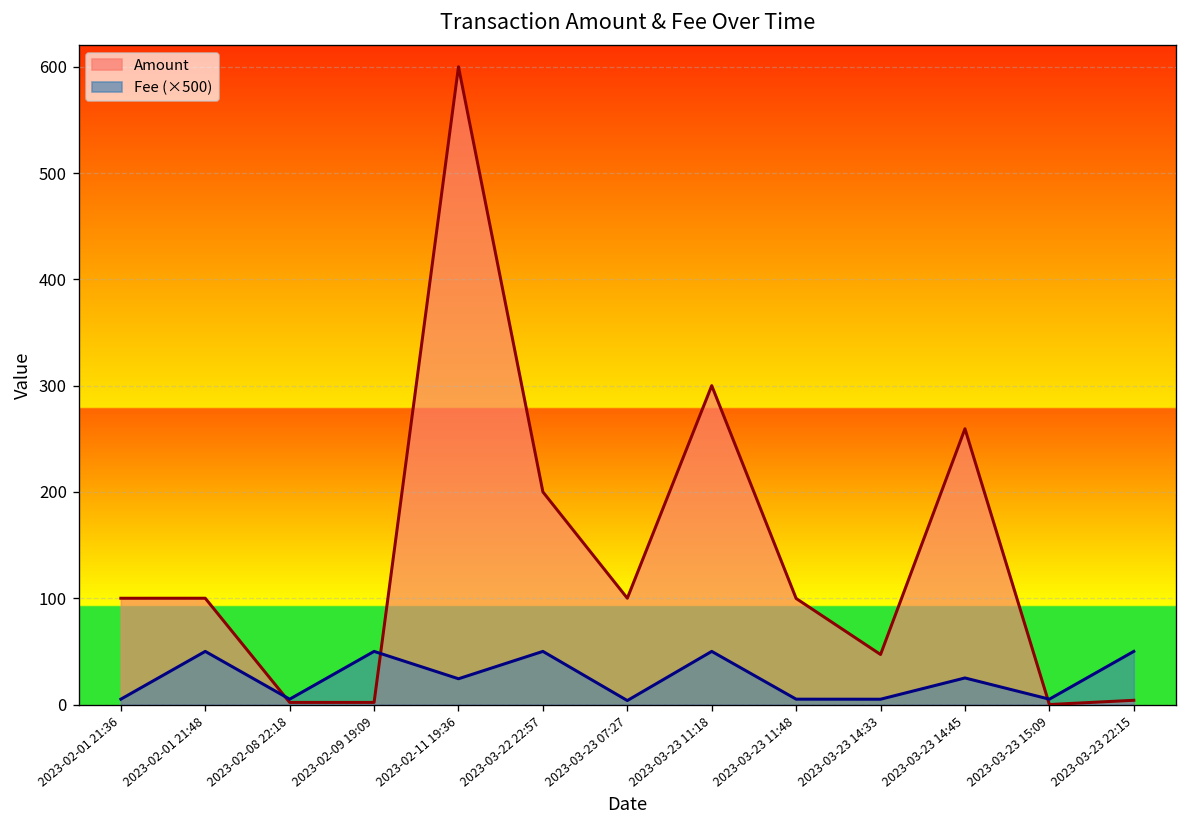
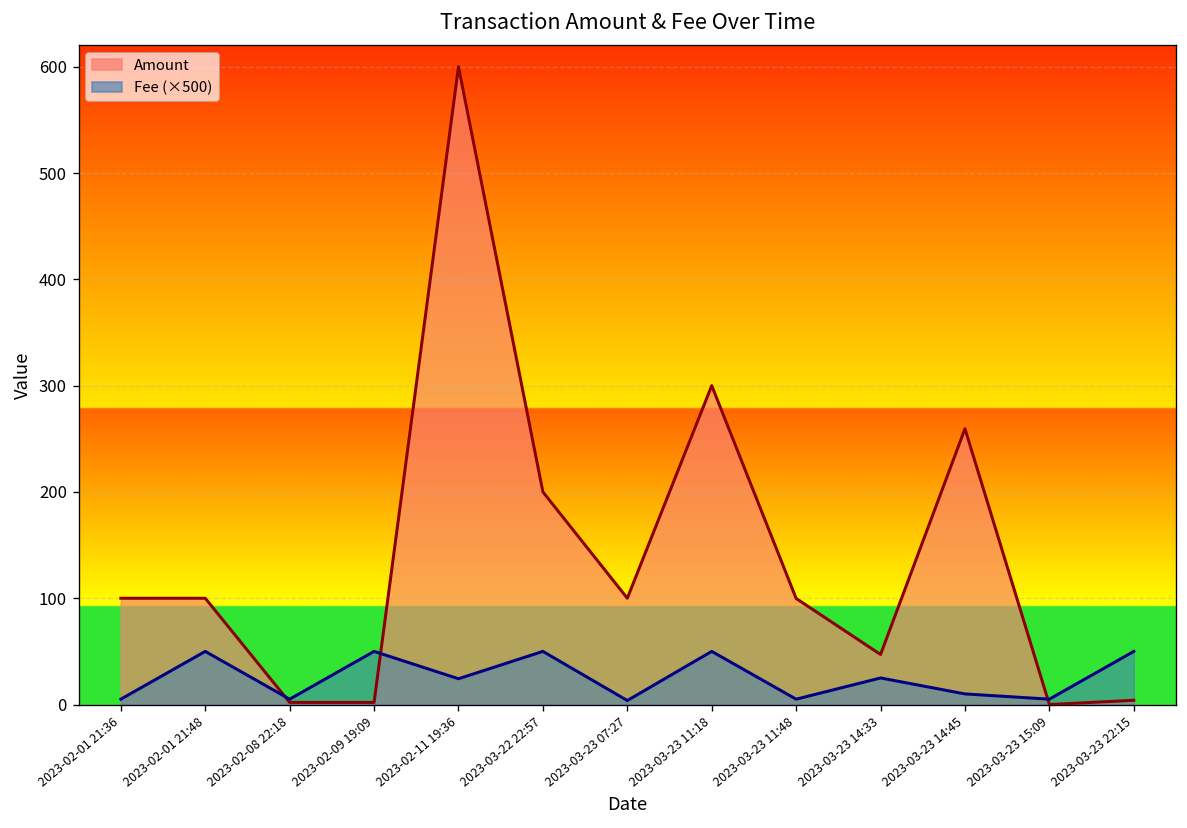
Fee (×500), 2023-03-23 14:33: 10 -> 30
Fee (×500), 2023-03-23 14:45: 30 -> 10
